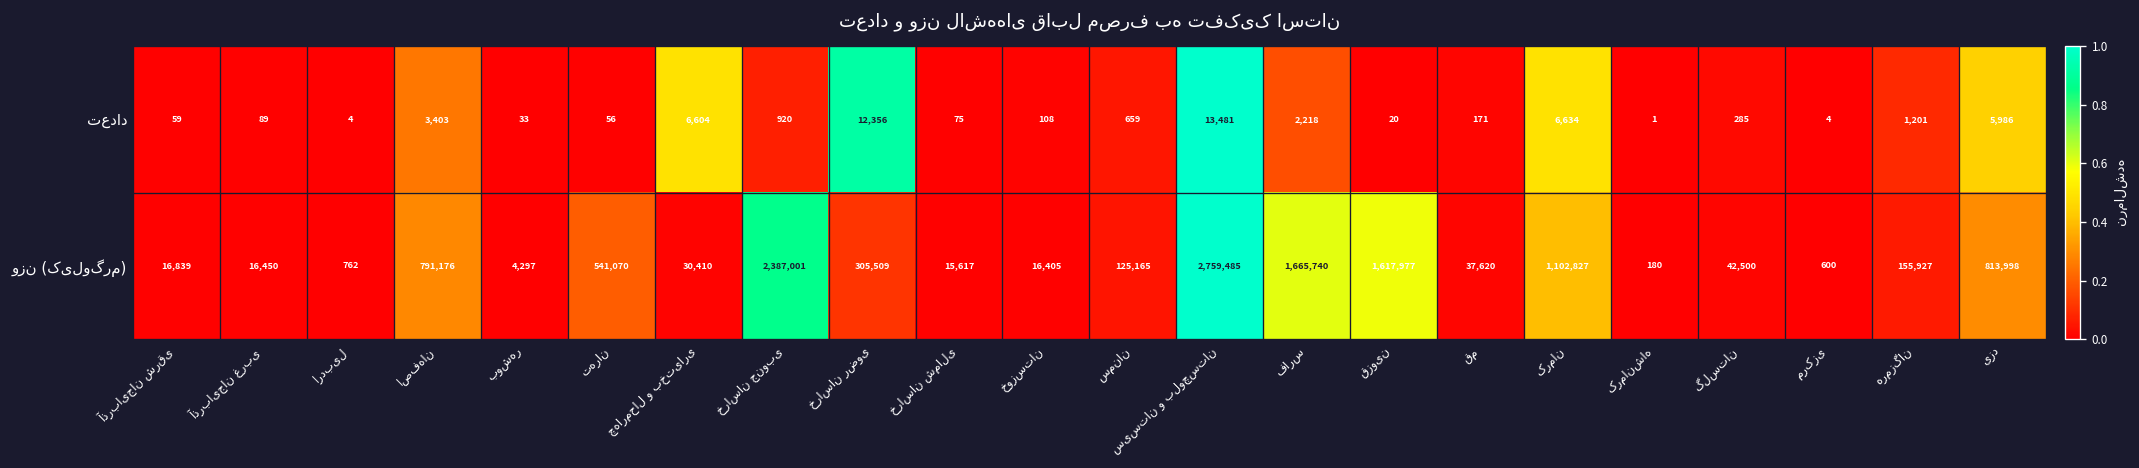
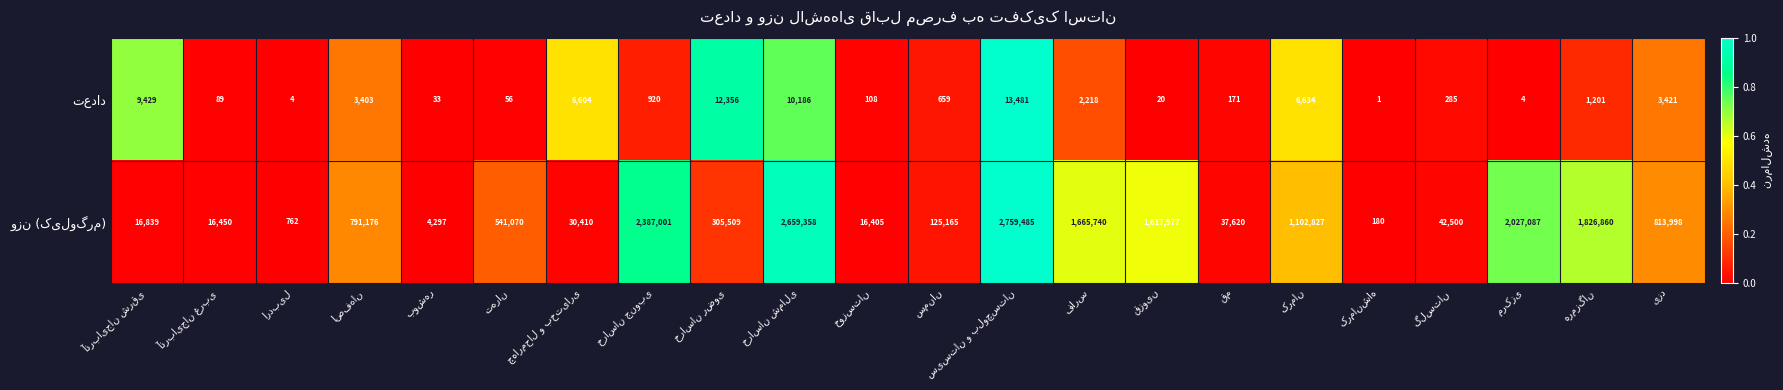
تعداد, آذربایجان شرقی: 59 -> 9,429
تعداد, خراسان شمالی: 75 -> 10,186
تعداد, یزد: 5,986 -> 3,421
وزن (کیلوگرم), خراسان شمالی: 15,617 -> 2,659,358
وزن (کیلوگرم), مرکزی: 600 -> 2,027,087
وزن (کیلوگرم), هرمزگان: 155,927 -> 1,826,860
